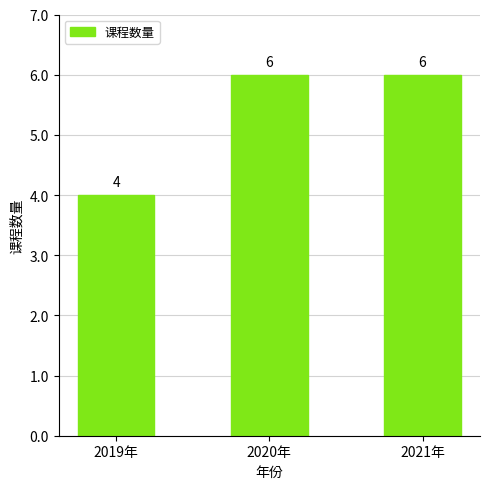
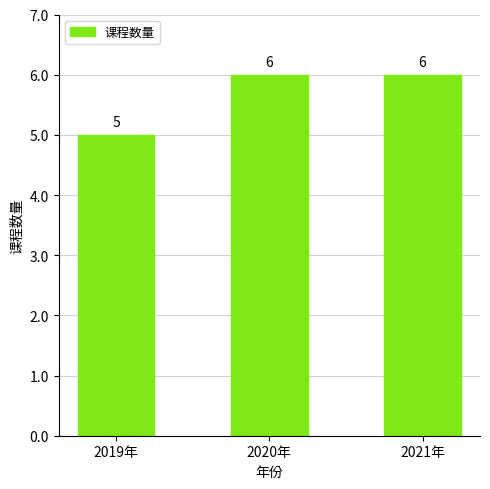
2019年: 4 -> 5
